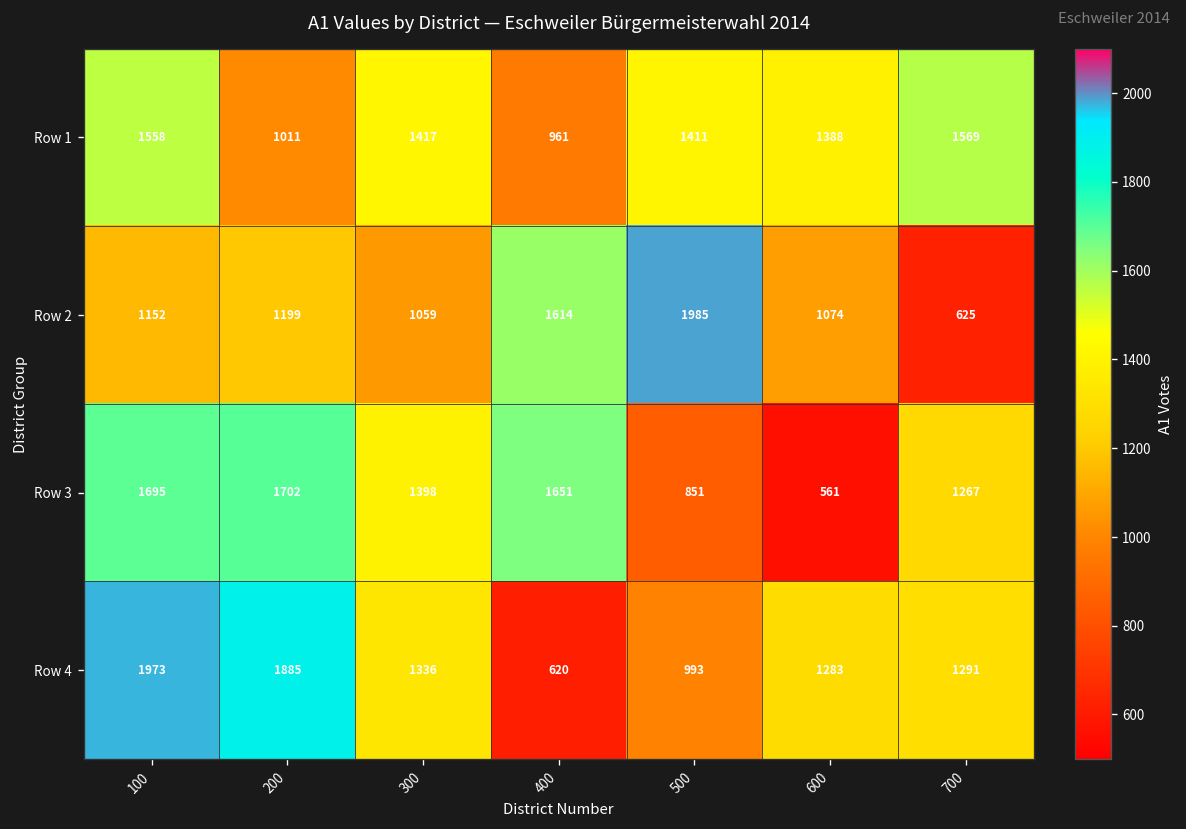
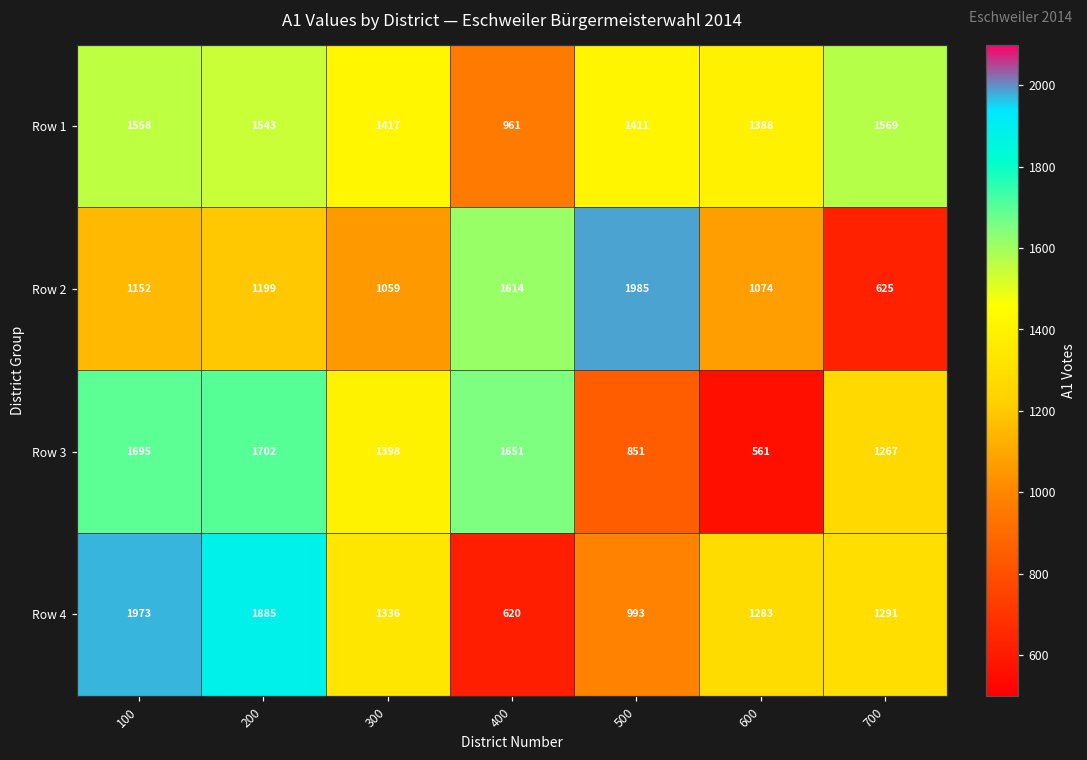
Row 1, 200: 1011 -> 1543
